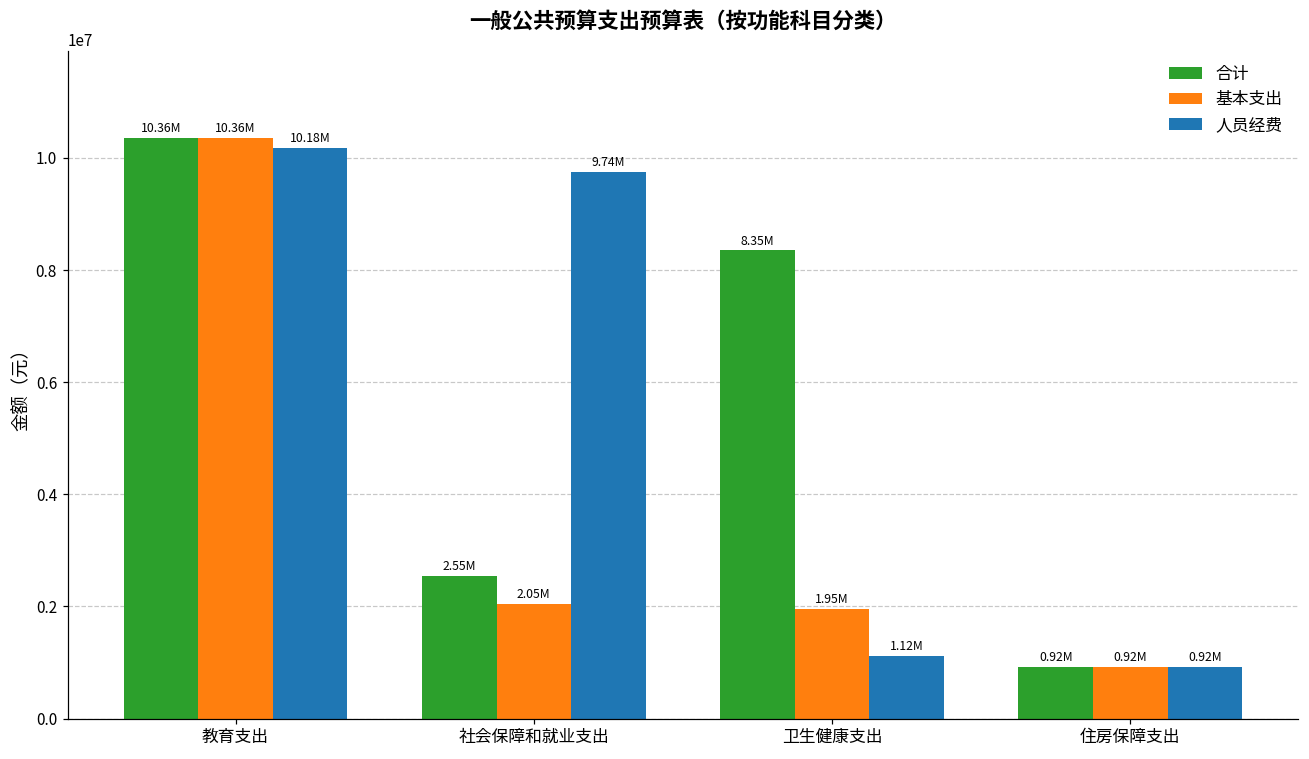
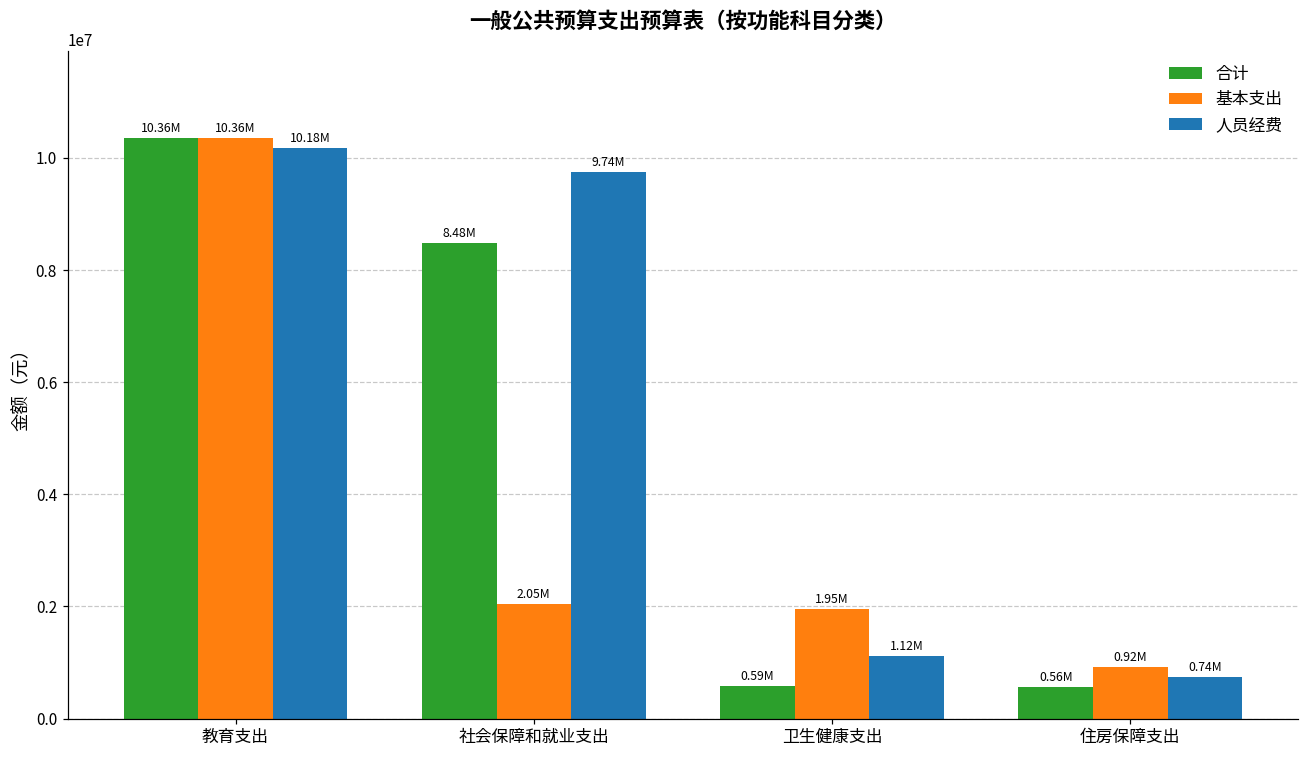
合计, 社会保障和就业支出: 2.55M -> 8.48M
合计, 卫生健康支出: 8.35M -> 0.59M
合计, 住房保障支出: 0.92M -> 0.56M
人员经费, 住房保障支出: 0.92M -> 0.74M
